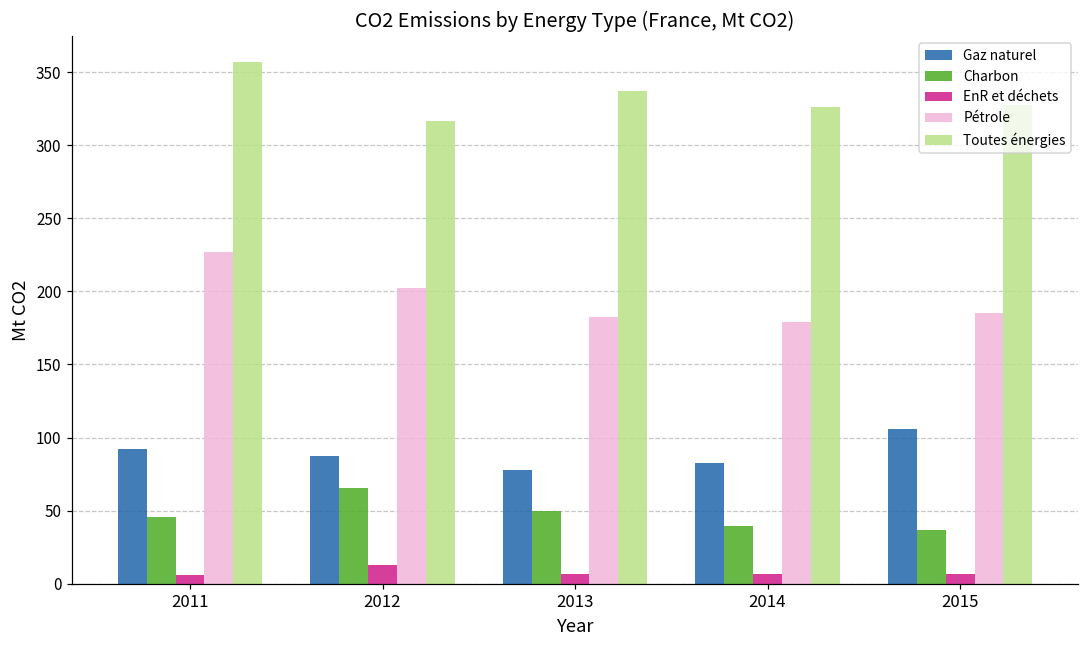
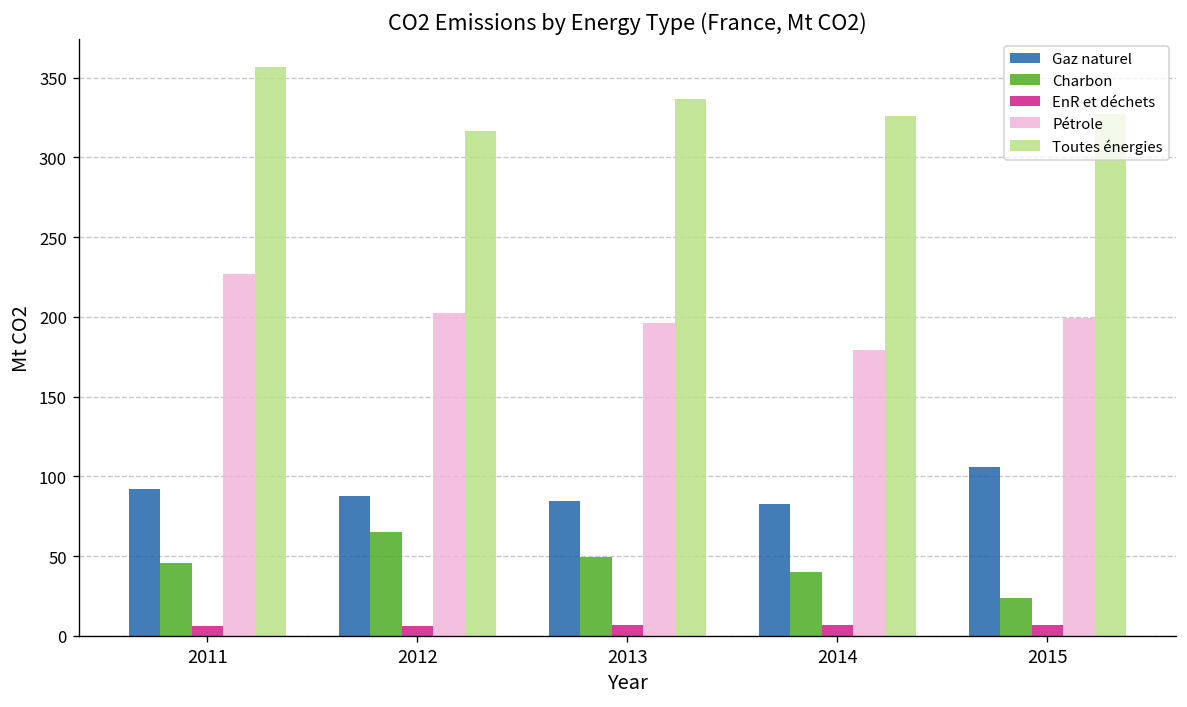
EnR et déchets, 2012: 13 -> 6
Gaz naturel, 2013: 78 -> 85
Pétrole, 2013: 182 -> 196
Charbon, 2015: 37 -> 24
Pétrole, 2015: 185 -> 199
